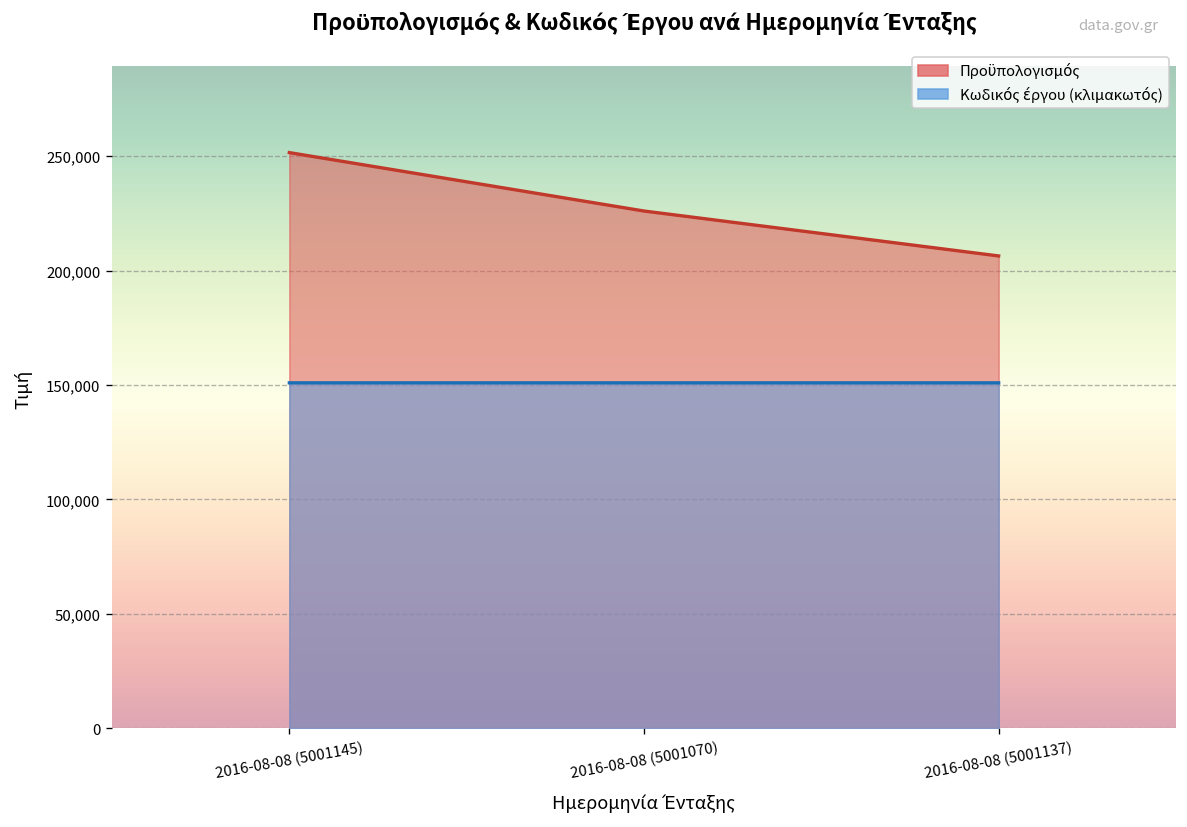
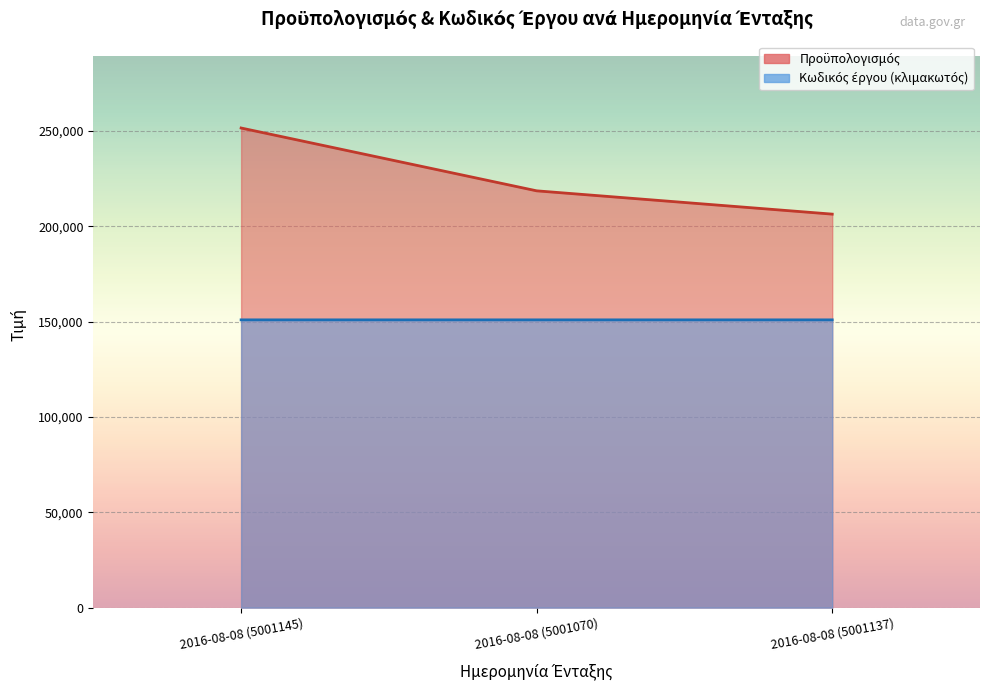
Προϋπολογισμός, 2016-08-08 (5001070): 226,000 -> 219,000
